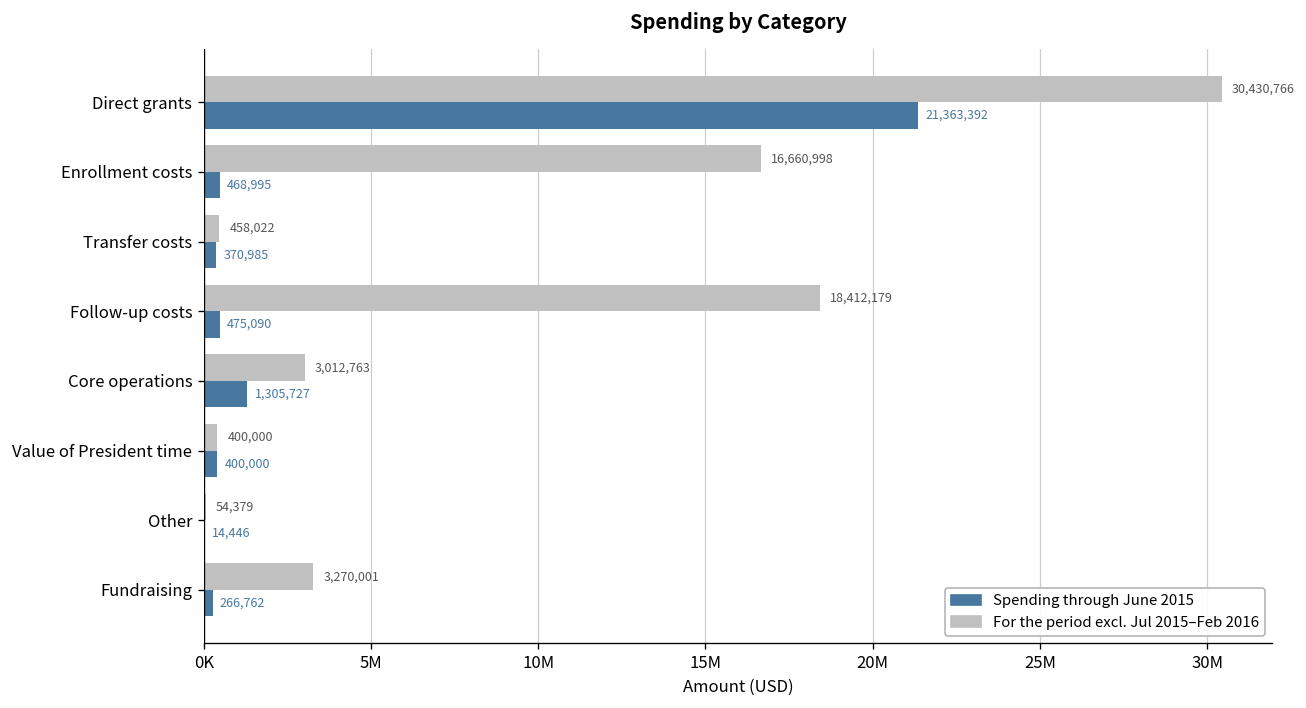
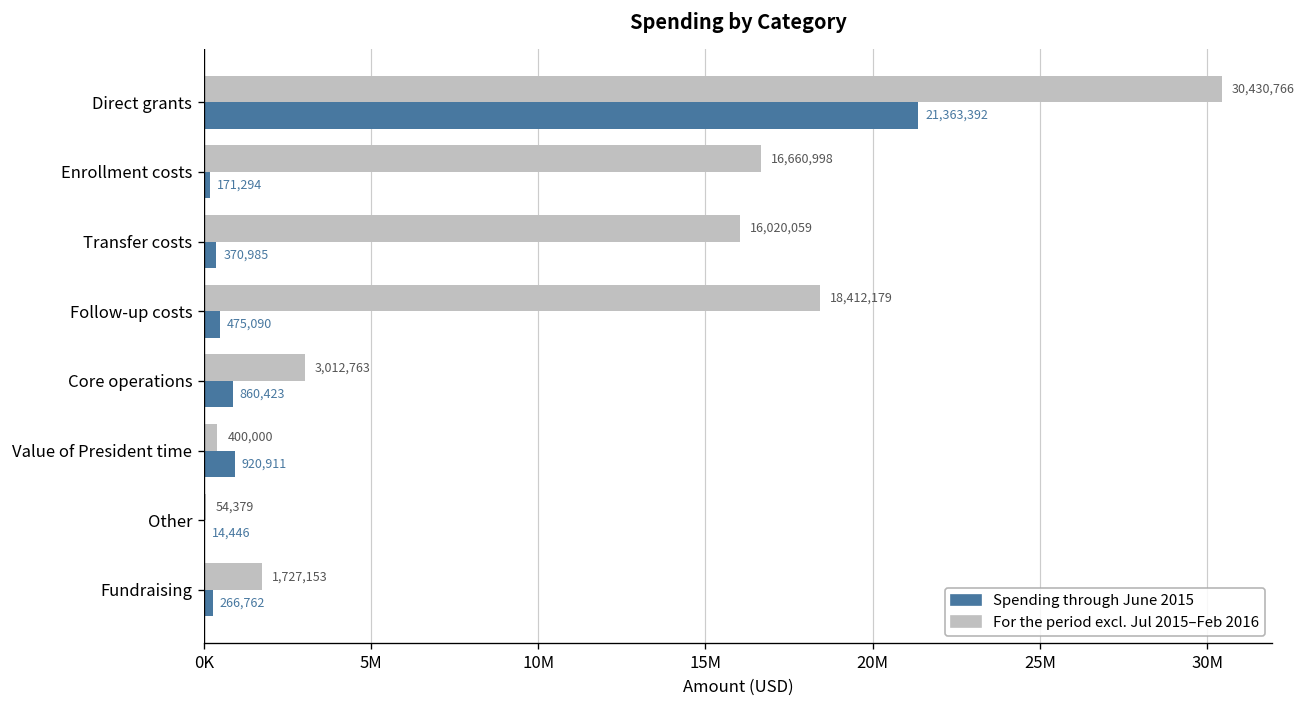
Spending through June 2015, Enrollment costs: 468,995 -> 171,294
For the period excl. Jul 2015–Feb 2016, Transfer costs: 458,022 -> 16,020,059
Spending through June 2015, Core operations: 1,305,727 -> 860,423
Spending through June 2015, Value of President time: 400,000 -> 920,911
For the period excl. Jul 2015–Feb 2016, Fundraising: 3,270,001 -> 1,727,153
